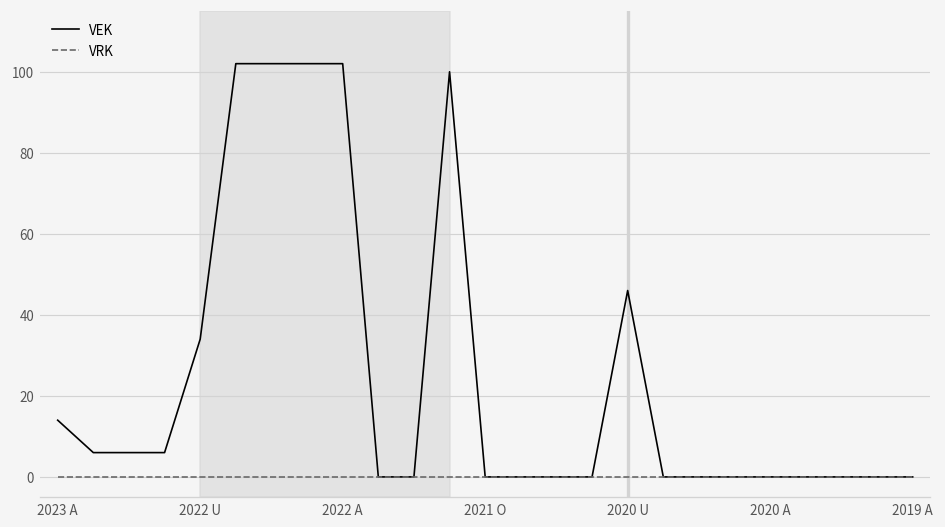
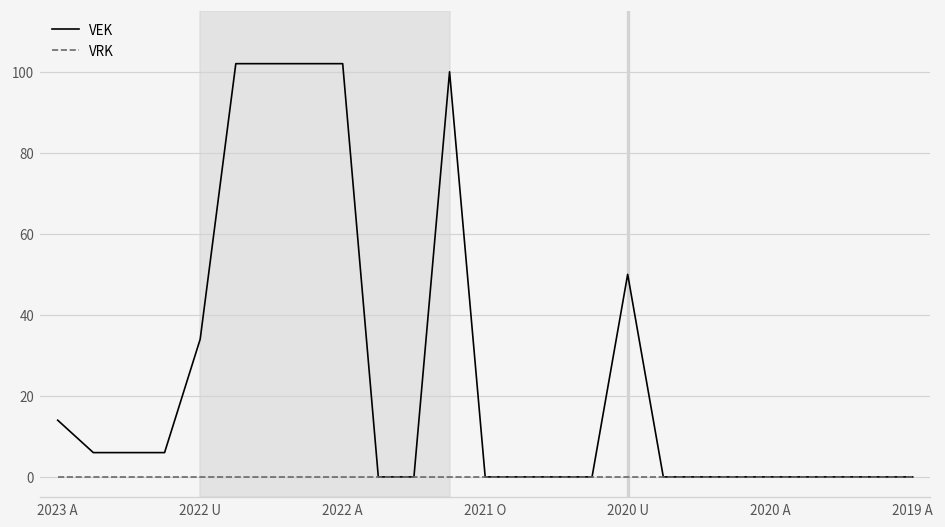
VEK, 2020 U: 46 -> 50
